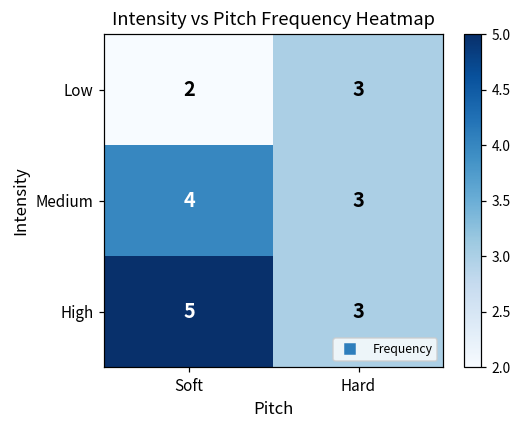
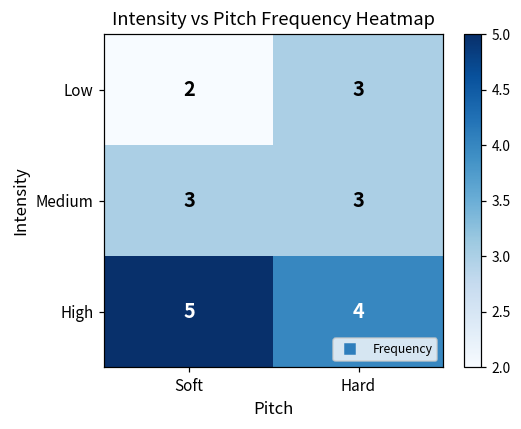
Medium, Soft: 4 -> 3
High, Hard: 3 -> 4
